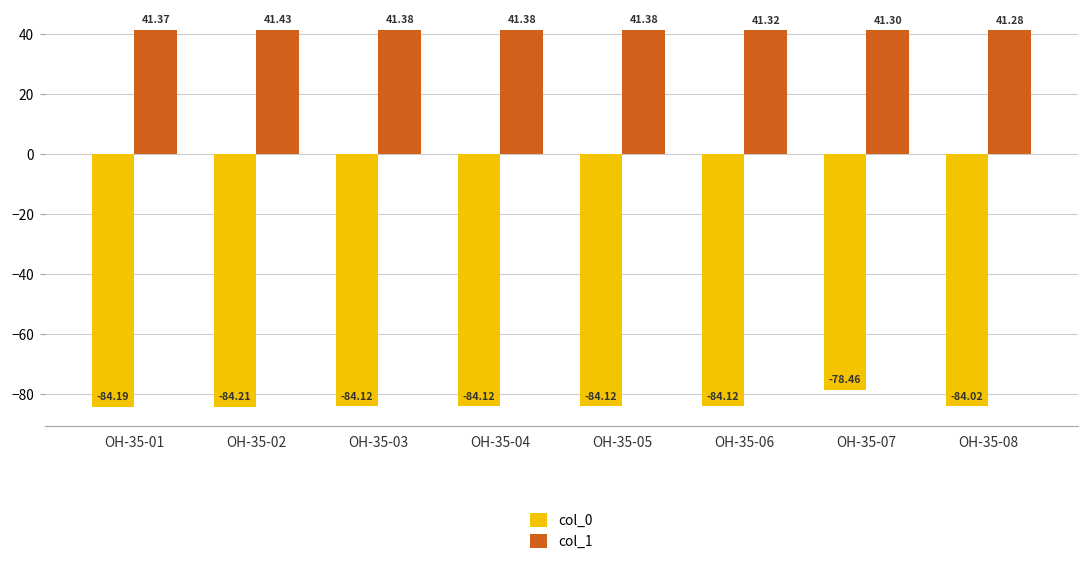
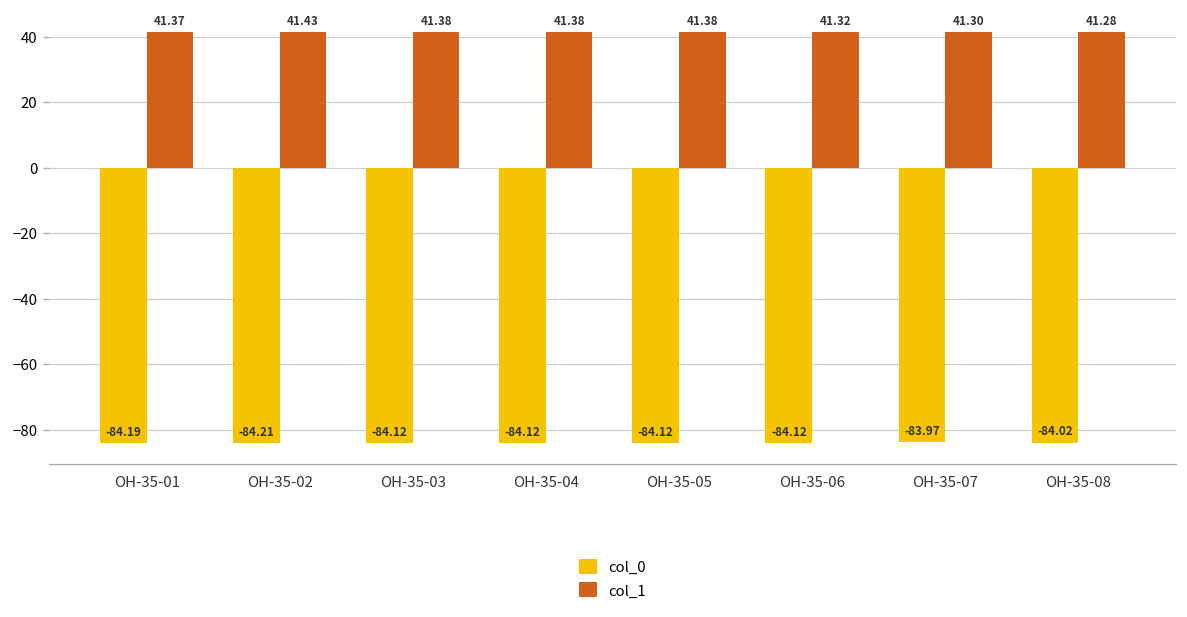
col_0, OH-35-07: -78.46 -> -83.97
